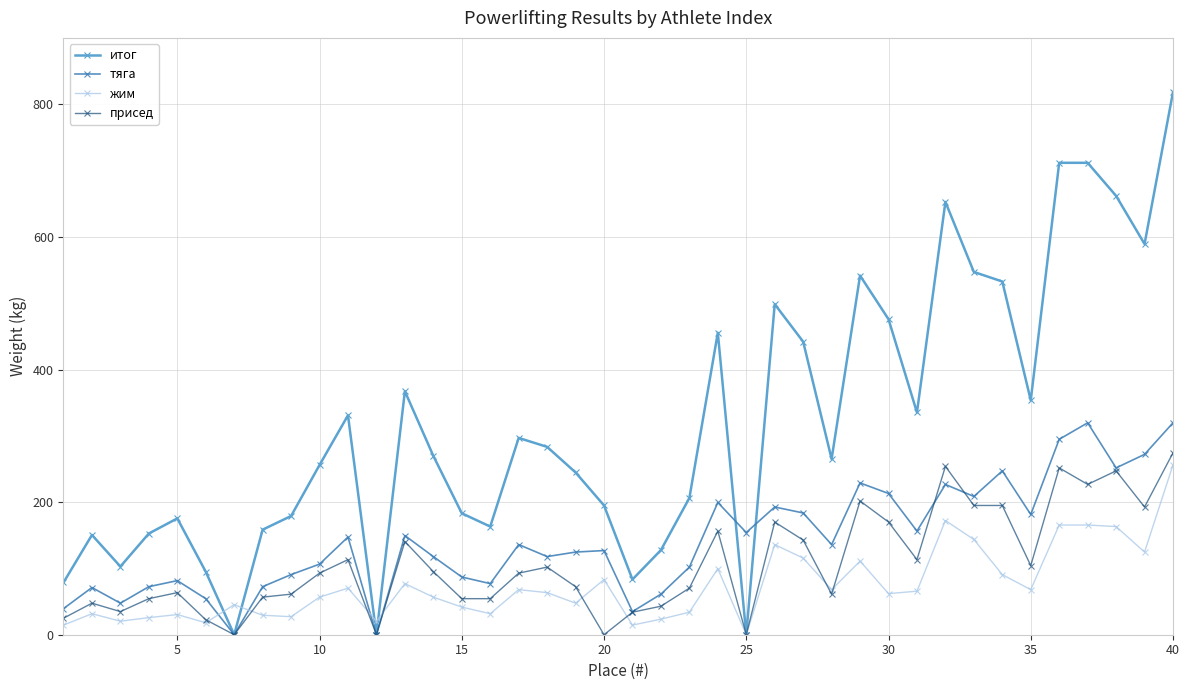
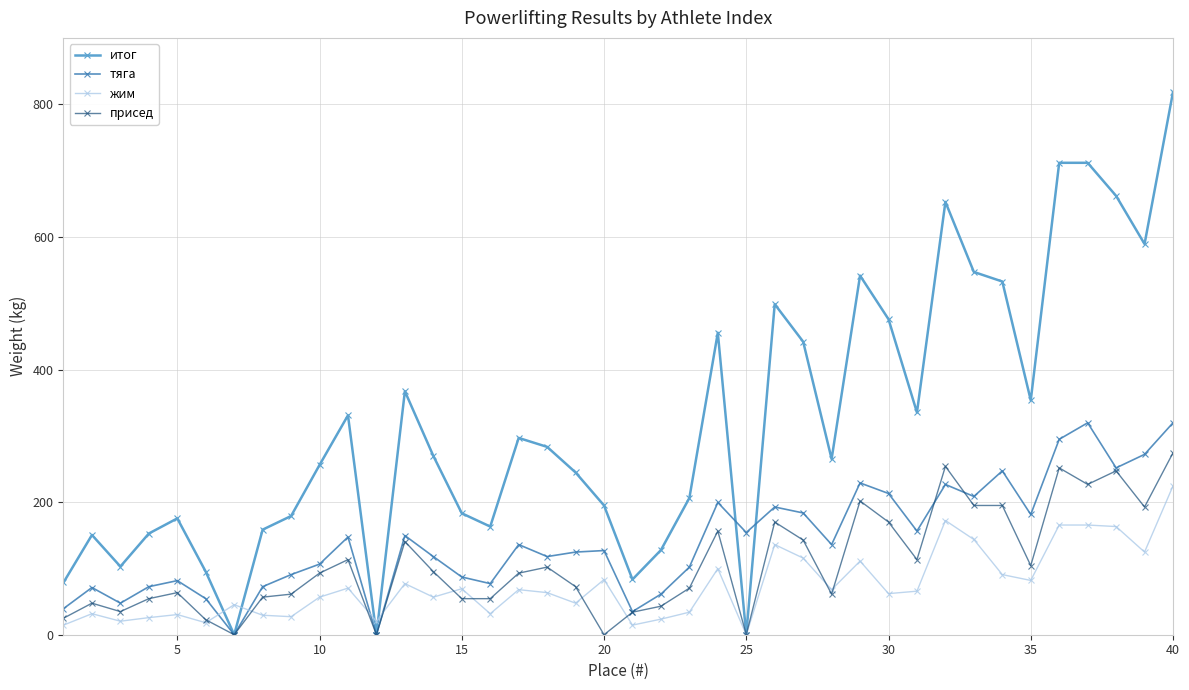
жим, 15: 40 -> 70
жим, 35: 70 -> 80
жим, 40: 260 -> 220
